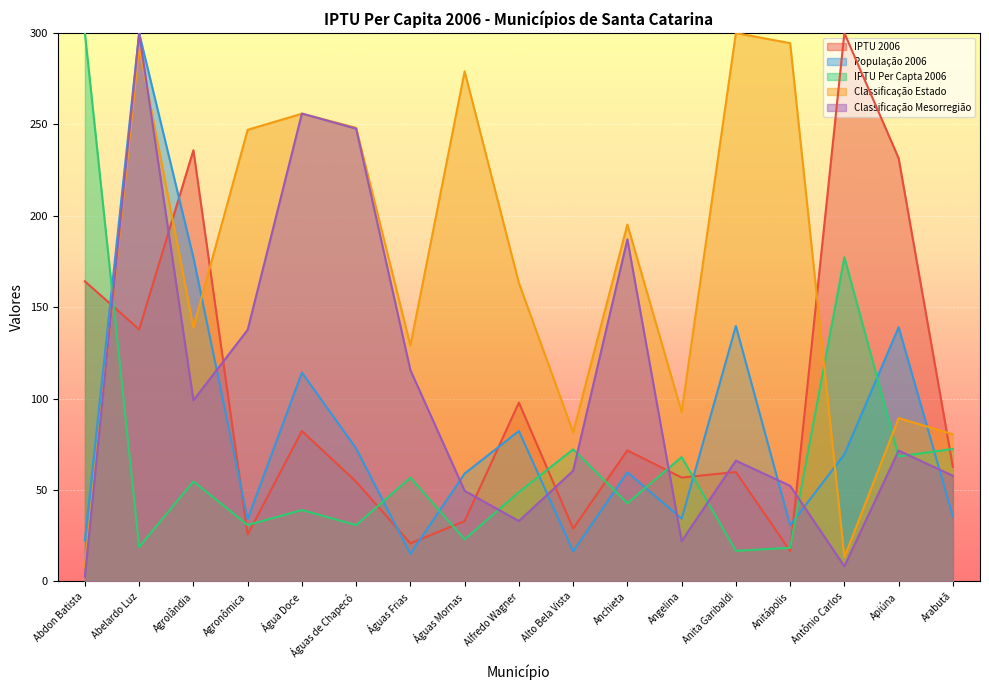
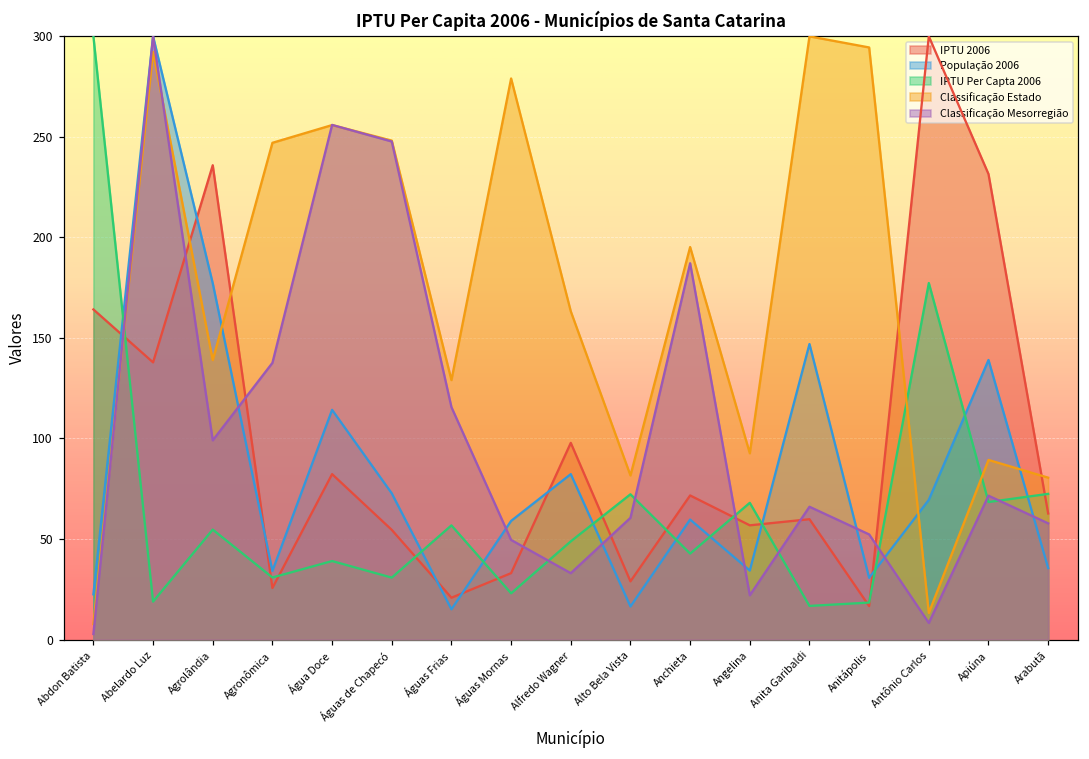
População 2006, Anita Garibaldi: 140 -> 147
